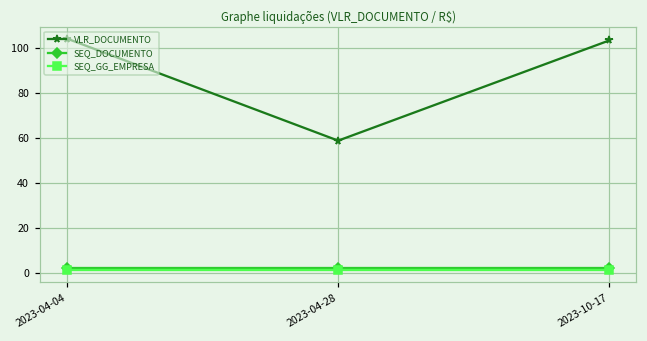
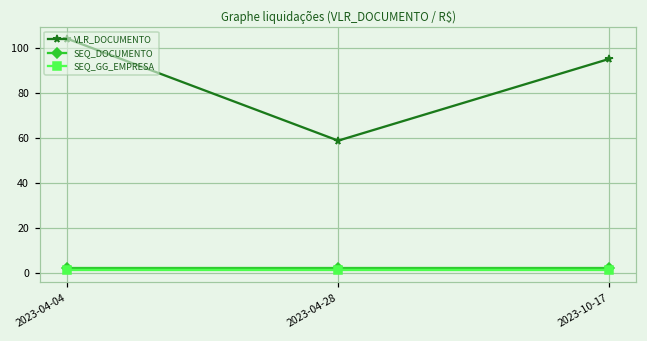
VLR_DOCUMENTO, 2023-10-17: 103 -> 95
